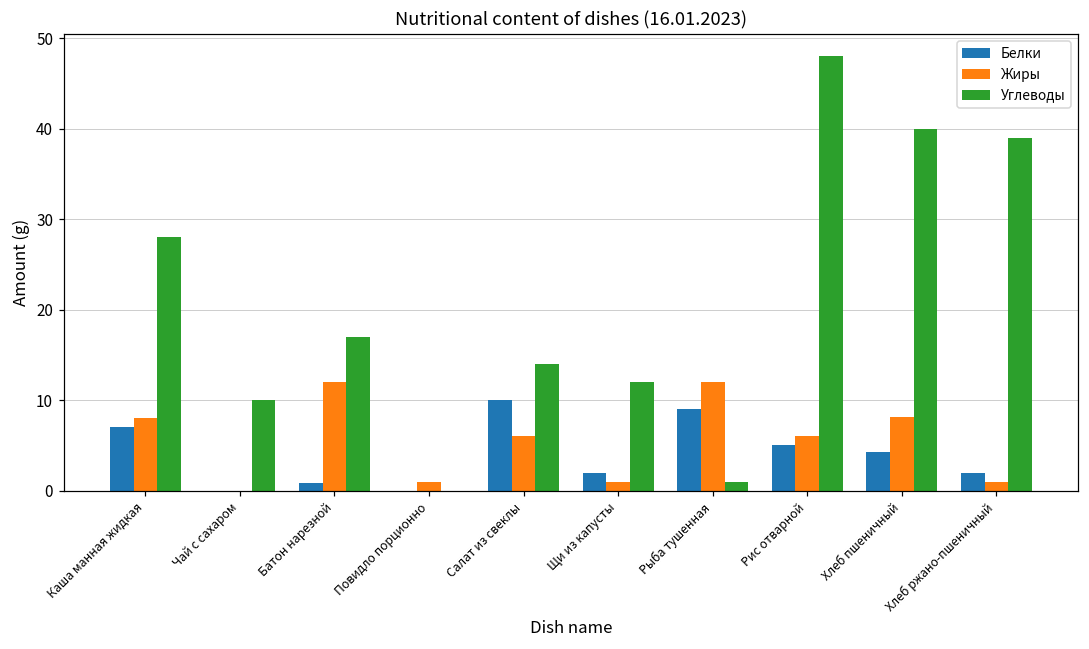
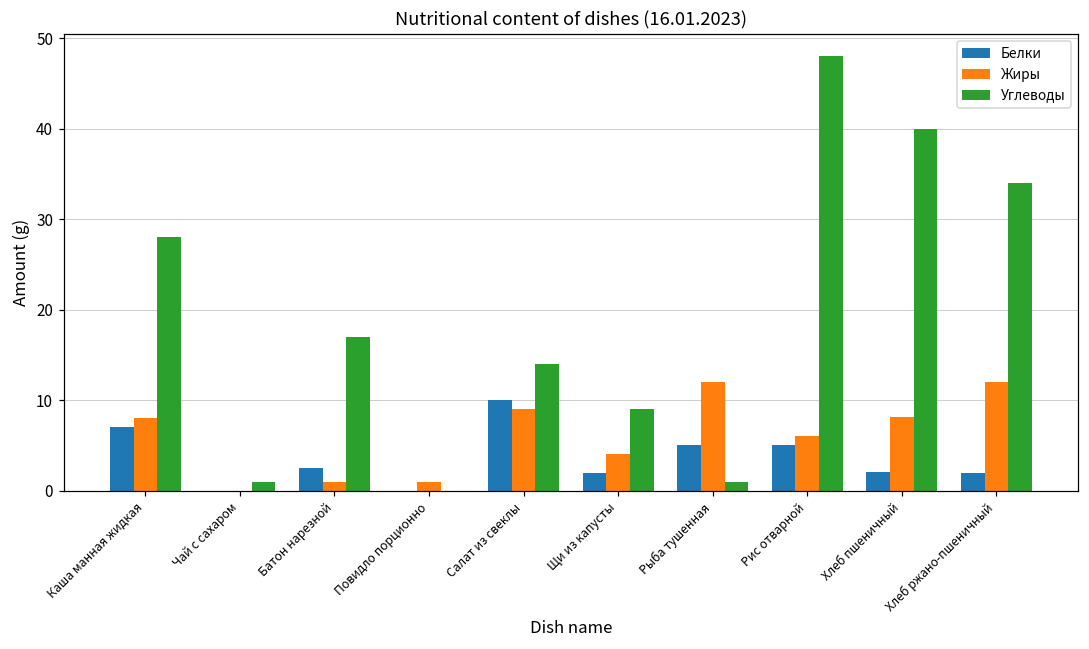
Углеводы, Чай с сахаром: 10 -> 1
Белки, Батон нарезной: 1 -> 2
Жиры, Батон нарезной: 12 -> 1
Жиры, Салат из свеклы: 6 -> 9
Жиры, Щи из капусты: 1 -> 4
Углеводы, Щи из капусты: 12 -> 9
Белки, Рыба тушенная: 9 -> 5
Белки, Хлеб пшеничный: 4 -> 2
Жиры, Хлеб ржано-пшеничный: 1 -> 12
Углеводы, Хлеб ржано-пшеничный: 39 -> 34
